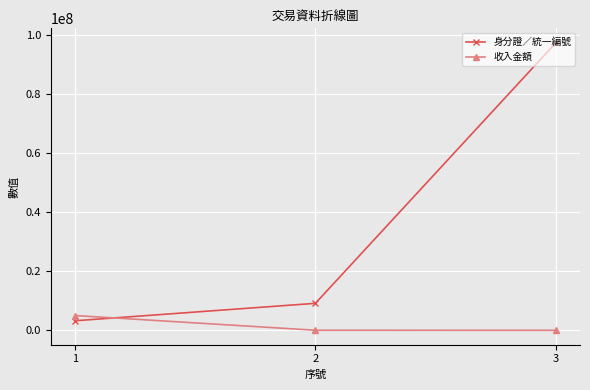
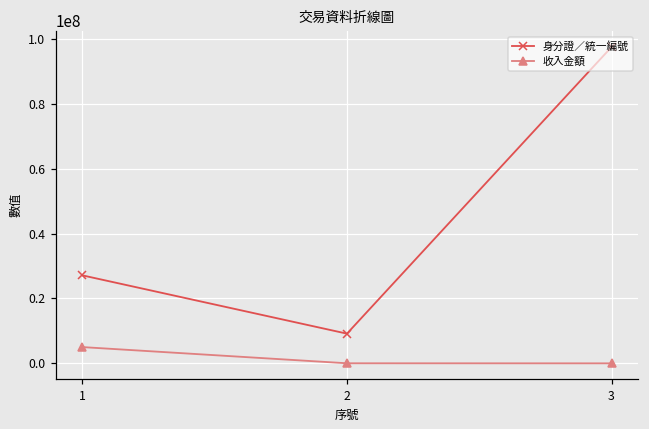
身分證／統一編號, 1: 3000000 -> 27000000
